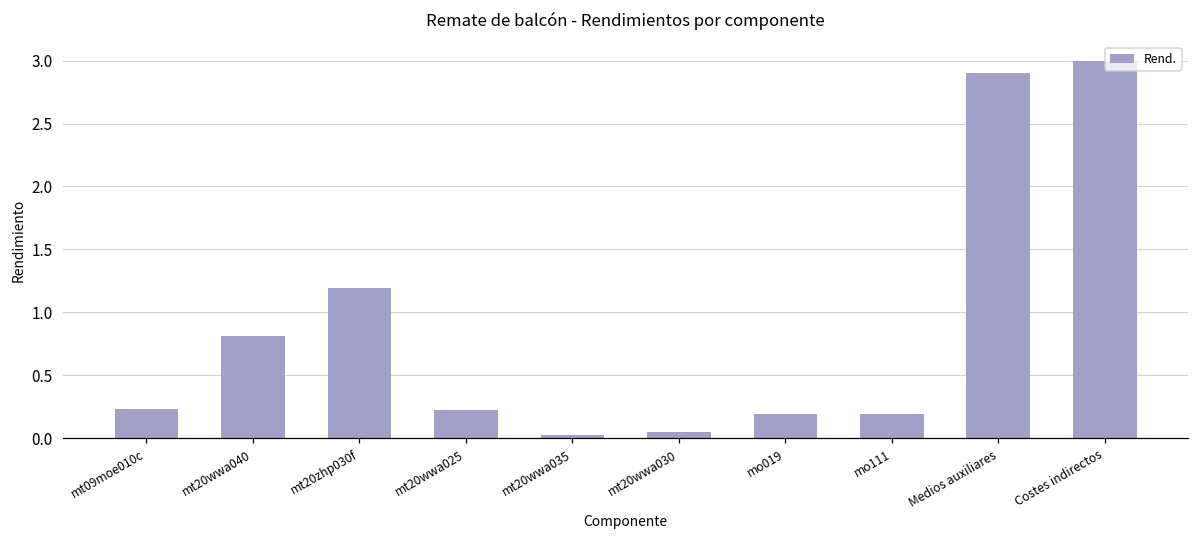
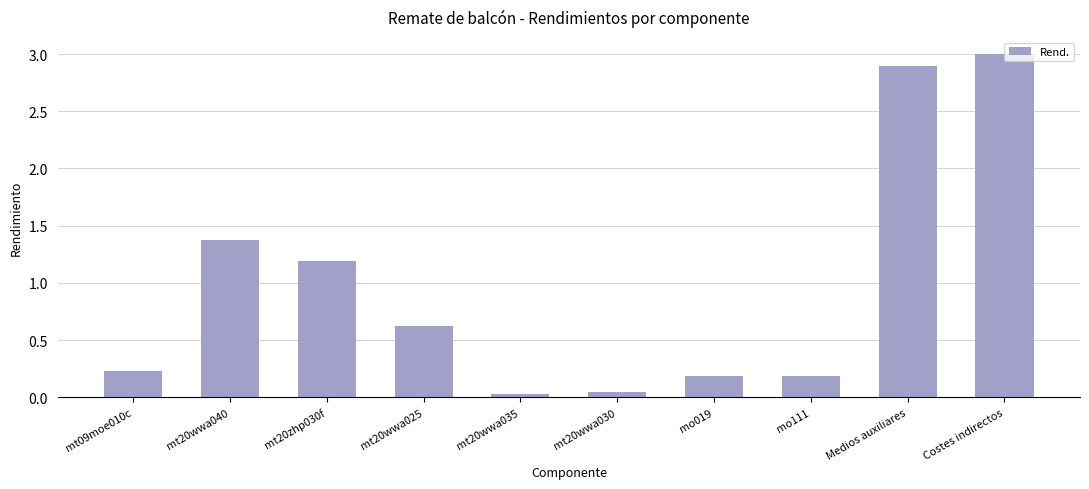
mt20wwa040: 0.81 -> 1.37
mt20wwa025: 0.23 -> 0.63
